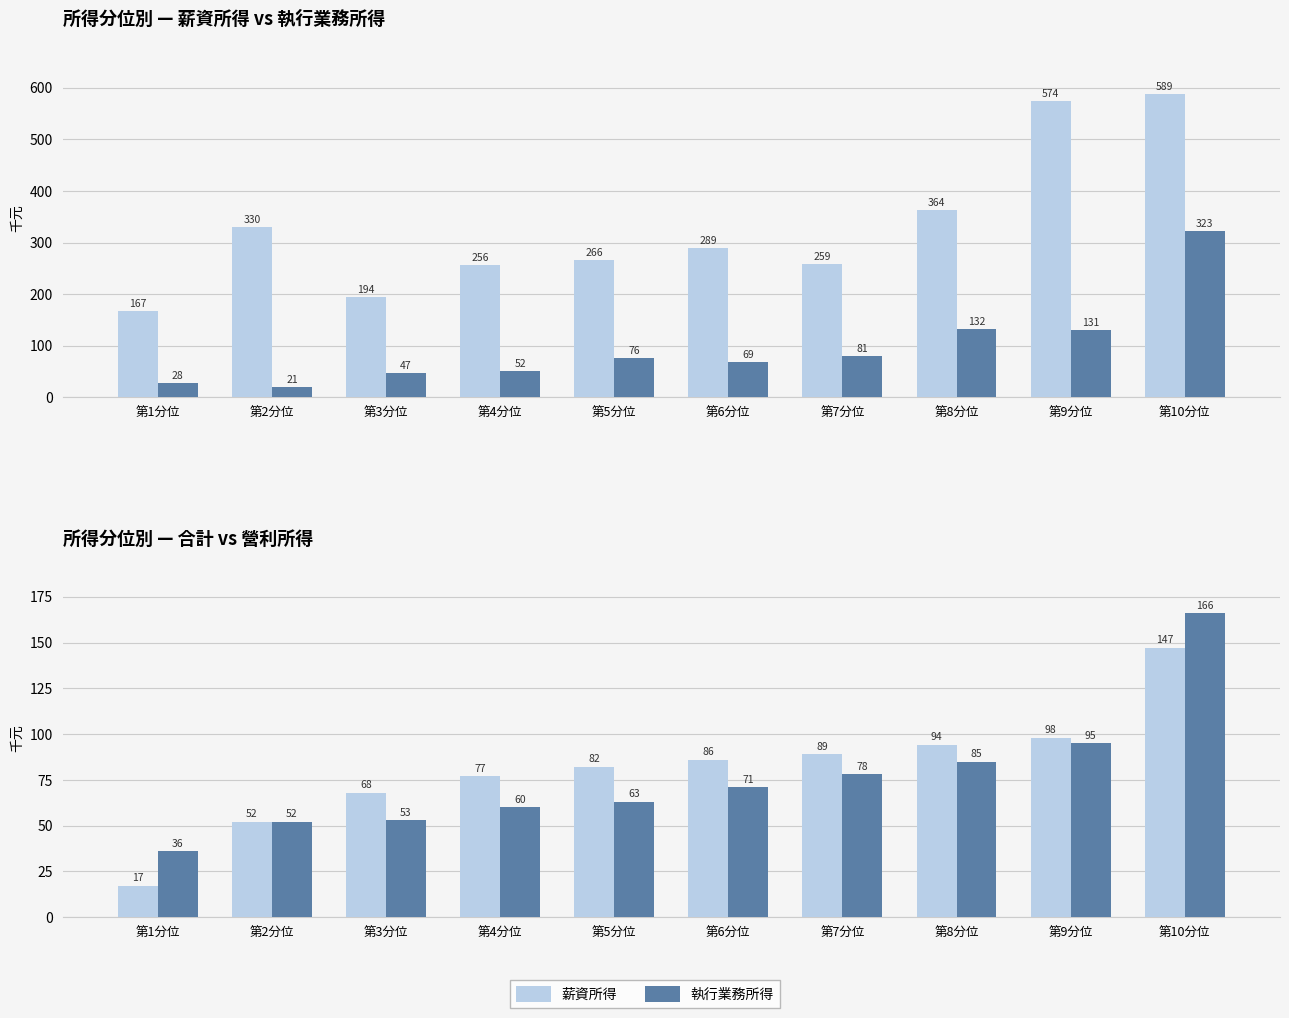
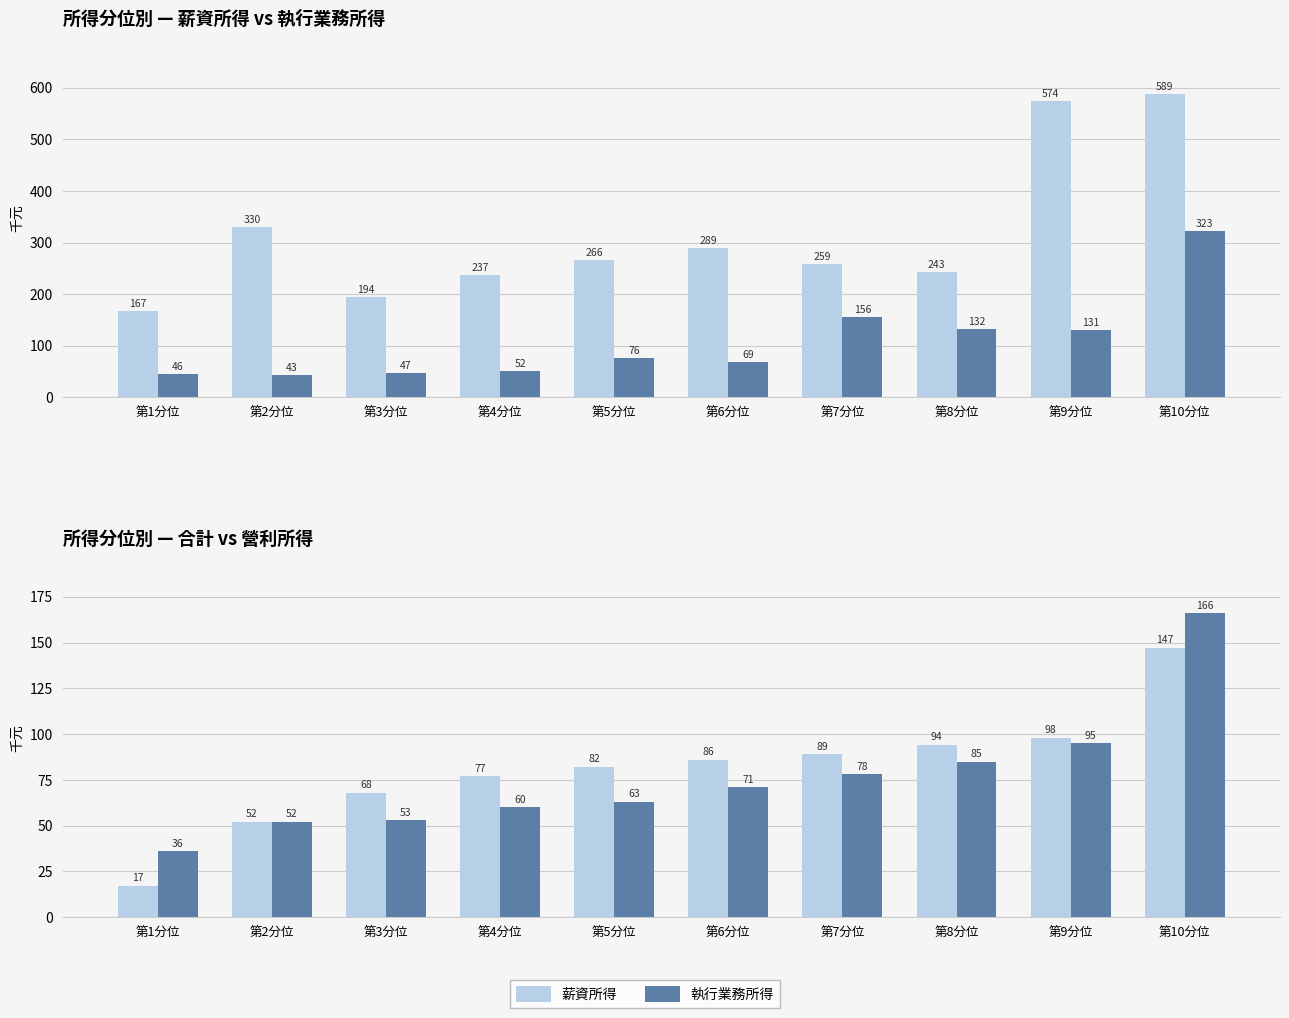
所得分位別 — 薪資所得 vs 執行業務所得, 執行業務所得, 第1分位: 28 -> 46
所得分位別 — 薪資所得 vs 執行業務所得, 執行業務所得, 第2分位: 21 -> 43
所得分位別 — 薪資所得 vs 執行業務所得, 薪資所得, 第4分位: 256 -> 237
所得分位別 — 薪資所得 vs 執行業務所得, 執行業務所得, 第7分位: 81 -> 156
所得分位別 — 薪資所得 vs 執行業務所得, 薪資所得, 第8分位: 364 -> 243
